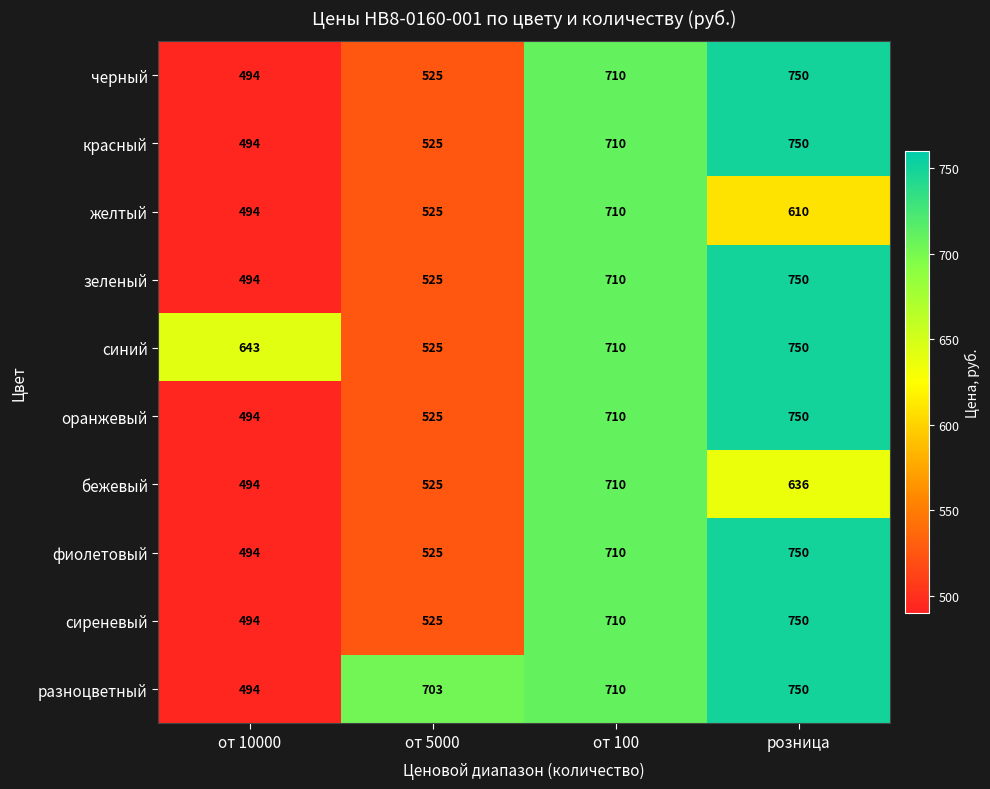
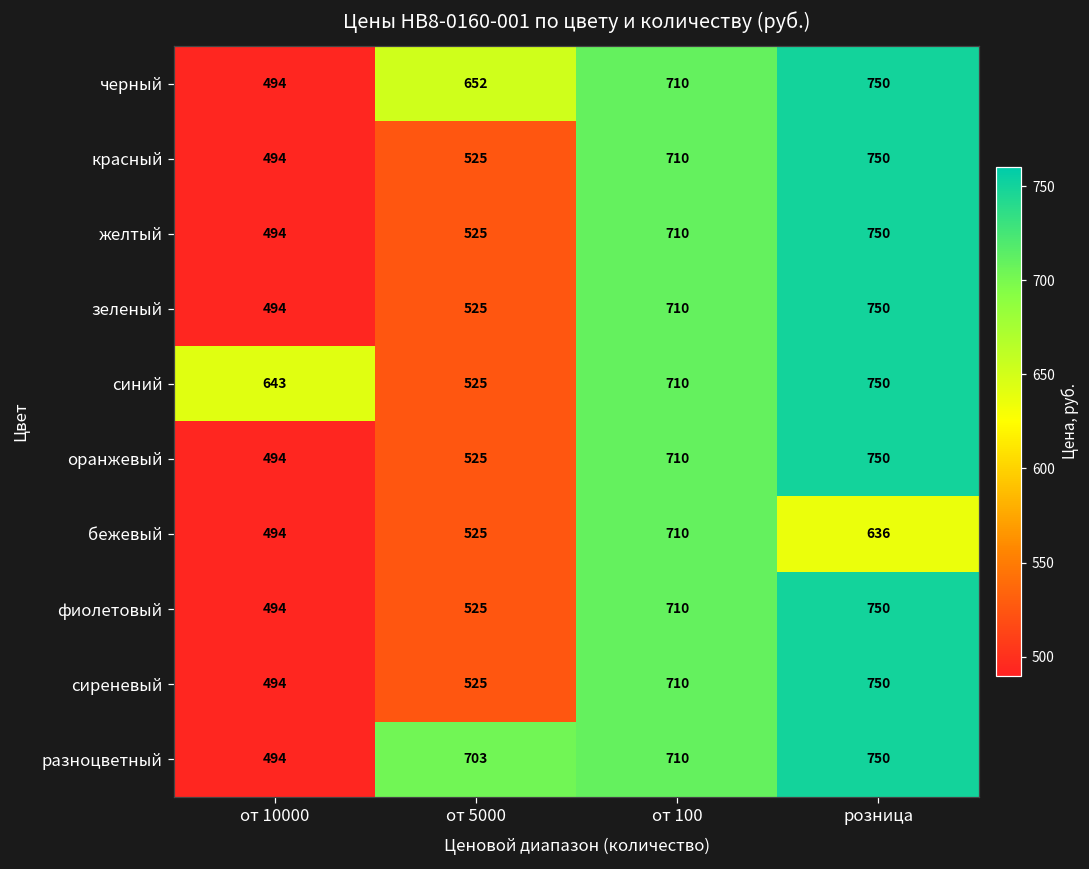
черный, от 5000: 525 -> 652
желтый, розница: 610 -> 750
